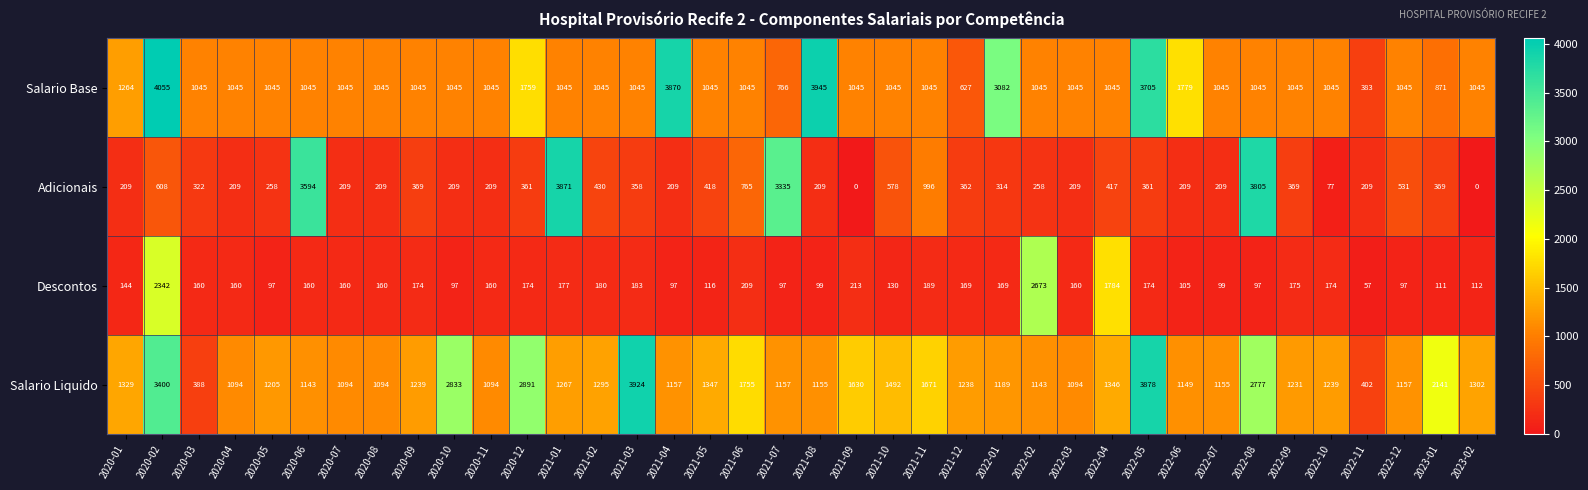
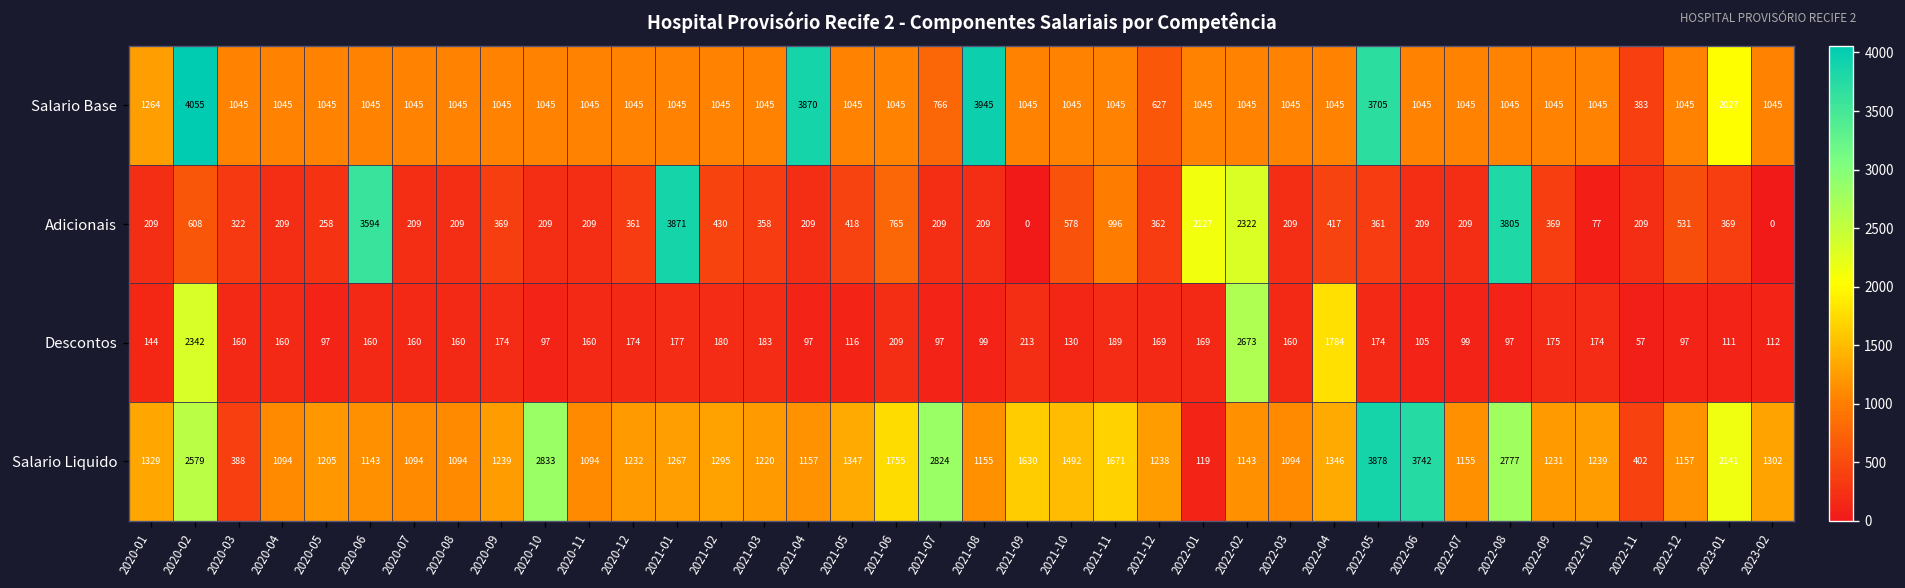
Salario Base, 2020-12: 1759 -> 1045
Salario Base, 2022-01: 3082 -> 1045
Salario Base, 2022-06: 1779 -> 1045
Salario Base, 2023-01: 871 -> 2027
Adicionais, 2021-07: 3335 -> 209
Adicionais, 2022-01: 314 -> 2127
Adicionais, 2022-02: 258 -> 2322
Salario Liquido, 2020-02: 3400 -> 2579
Salario Liquido, 2020-12: 2891 -> 1232
Salario Liquido, 2021-03: 3924 -> 1220
Salario Liquido, 2021-07: 1157 -> 2824
Salario Liquido, 2022-01: 1189 -> 119
Salario Liquido, 2022-06: 1149 -> 3742
